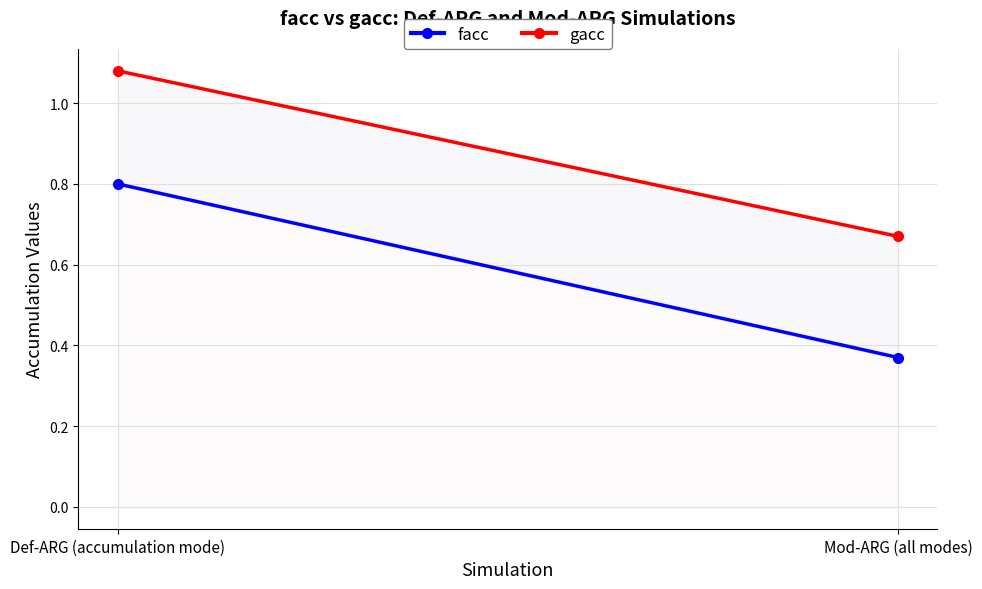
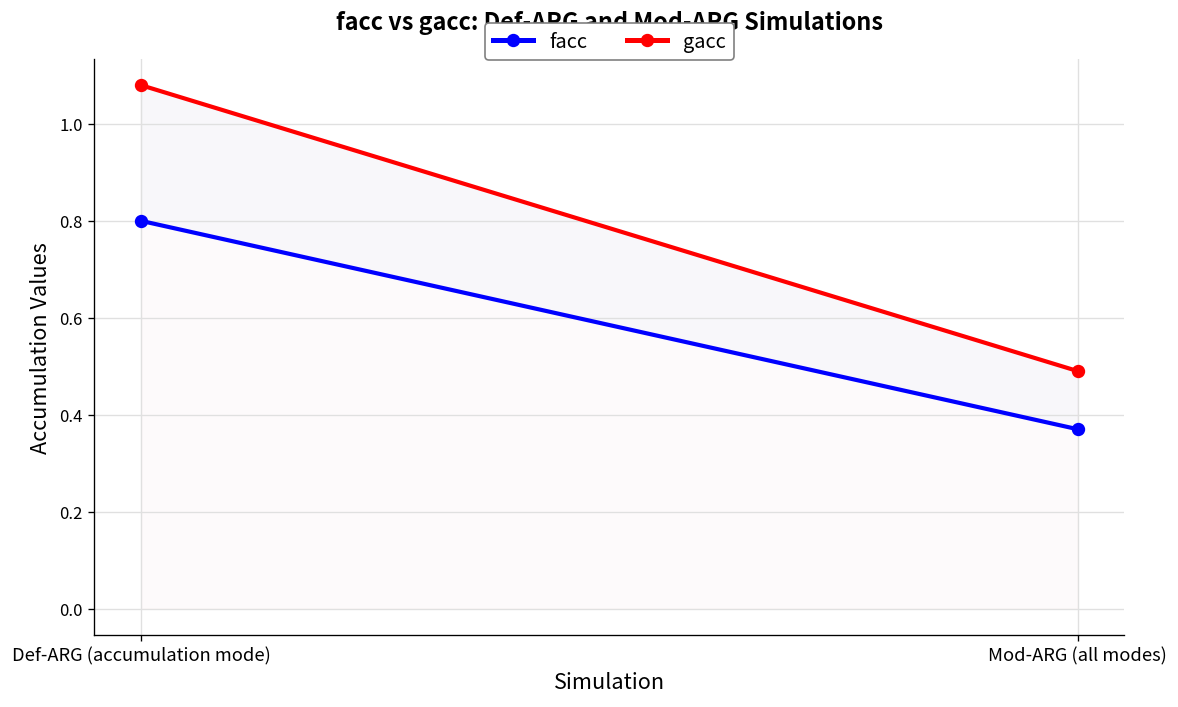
gacc, Mod-ARG (all modes): 0.67 -> 0.49
